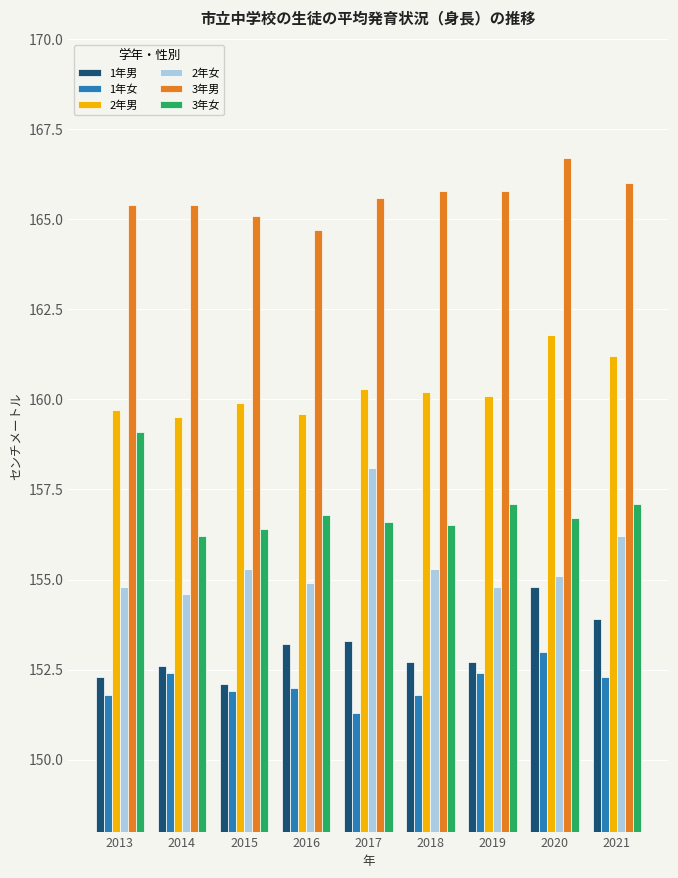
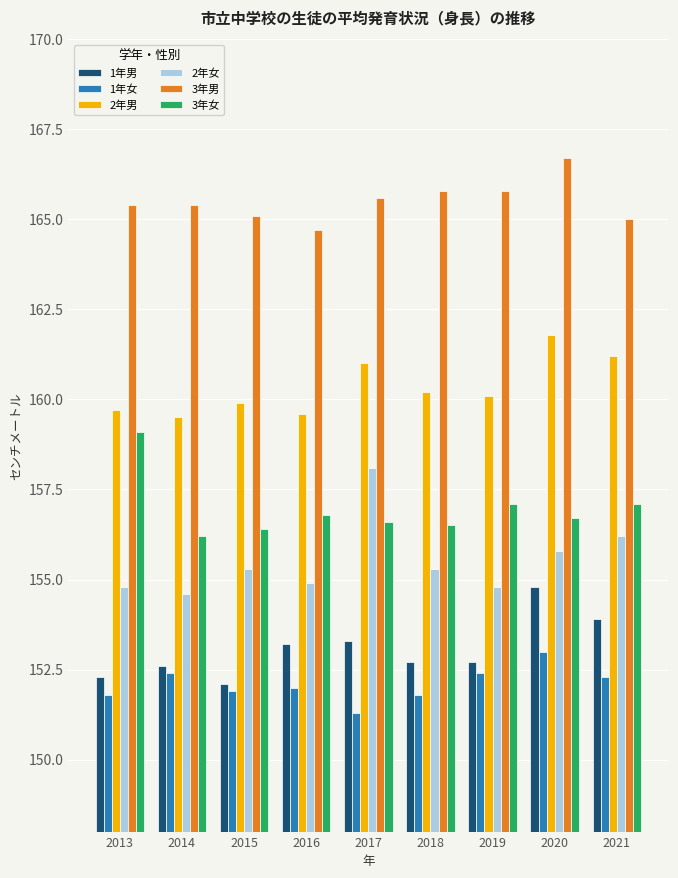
2年男, 2017: 160.3 -> 161.0
2年女, 2020: 155.1 -> 155.8
3年男, 2021: 166 -> 165
